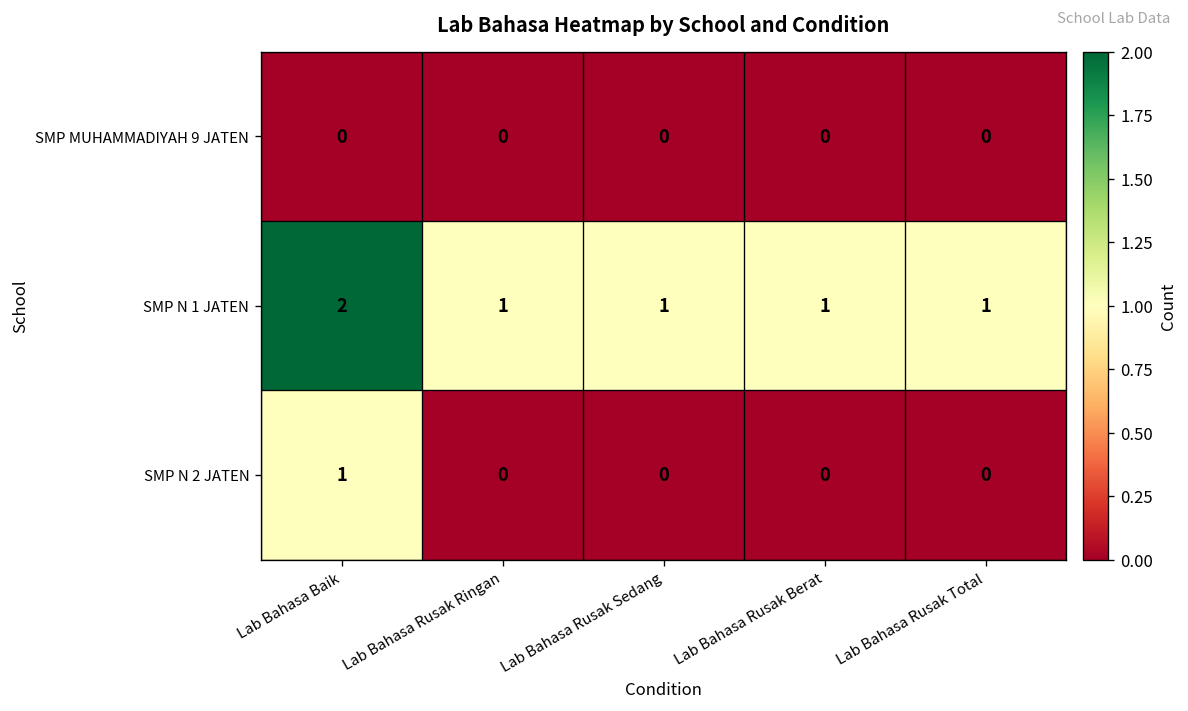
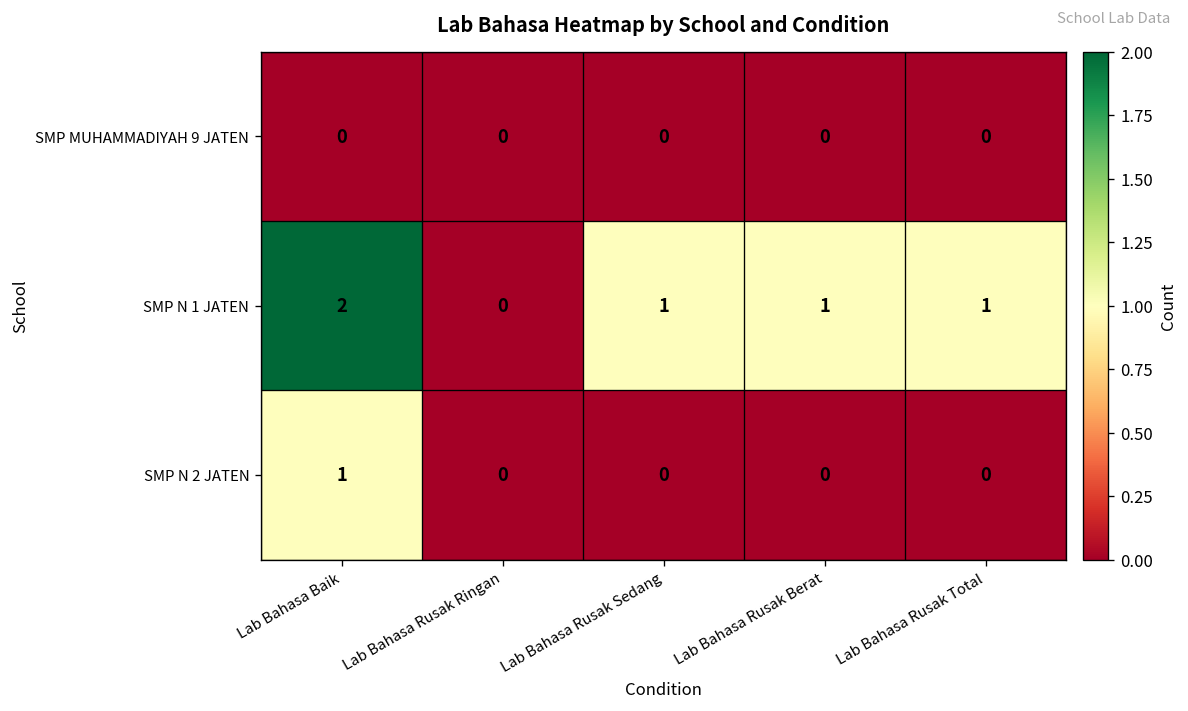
SMP N 1 JATEN, Lab Bahasa Rusak Ringan: 1 -> 0
